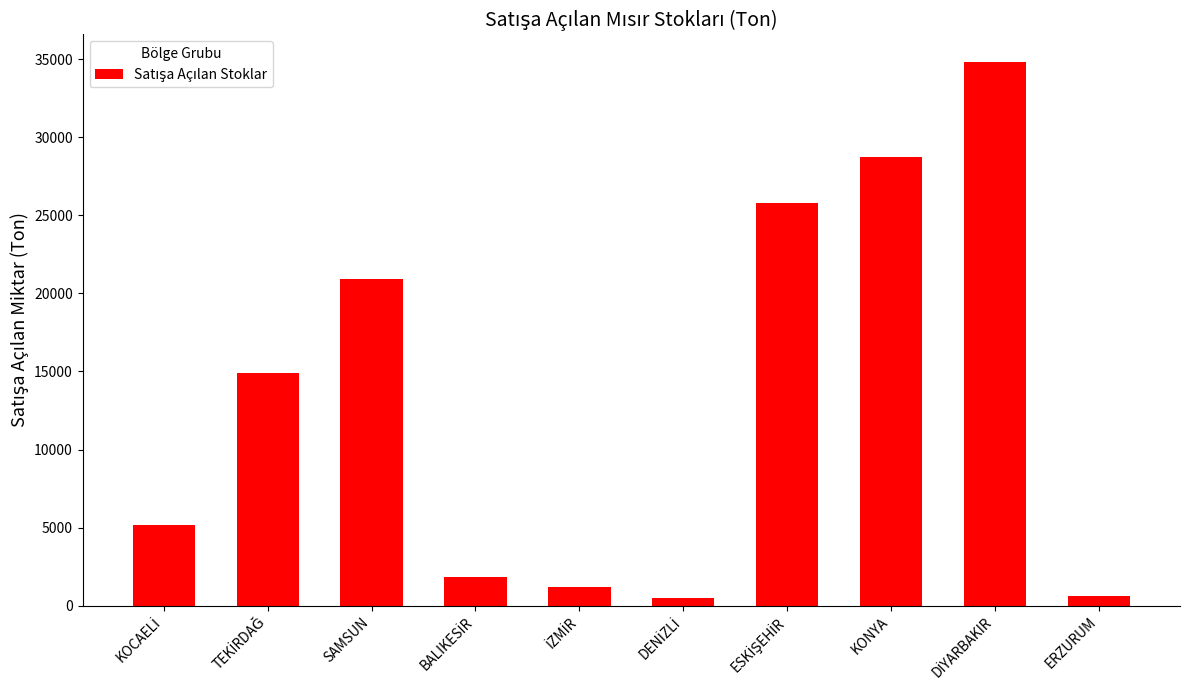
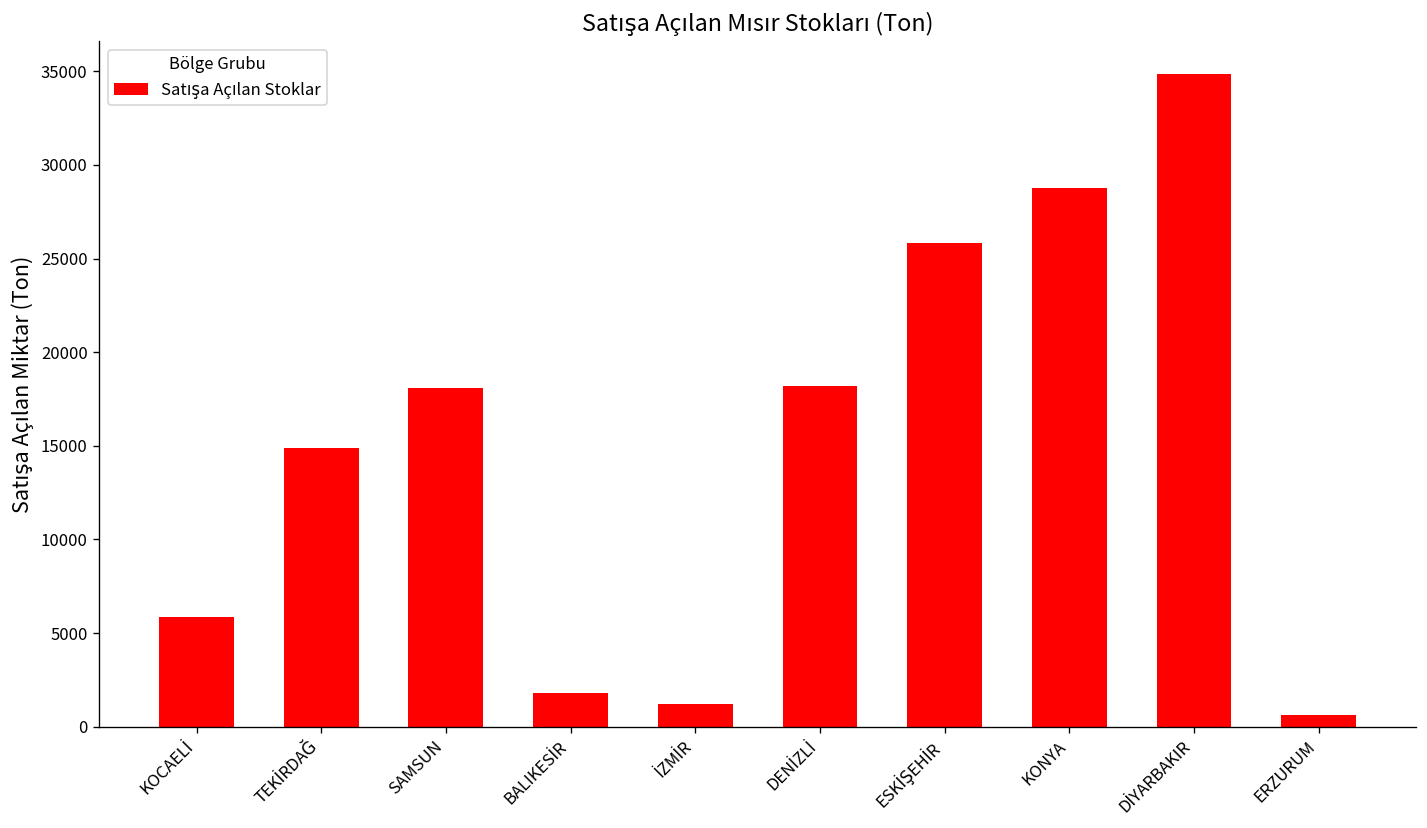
KOCAELİ: 5100 -> 5800
SAMSUN: 20900 -> 18100
DENİZLİ: 500 -> 18200
